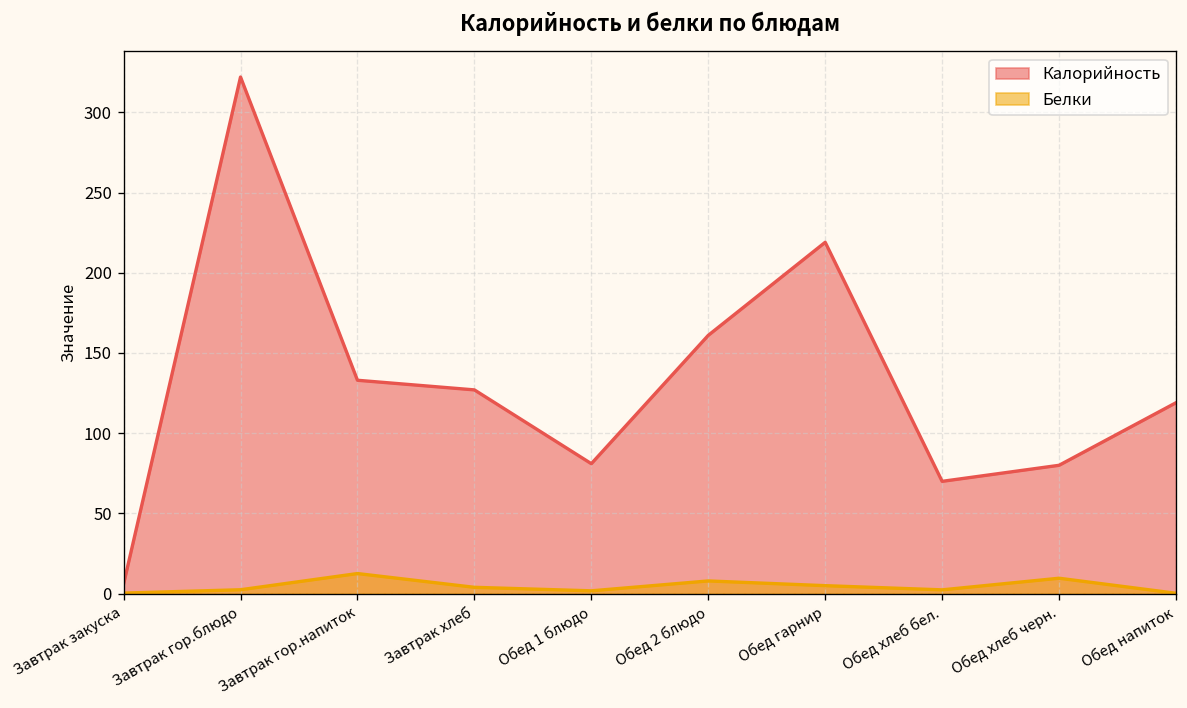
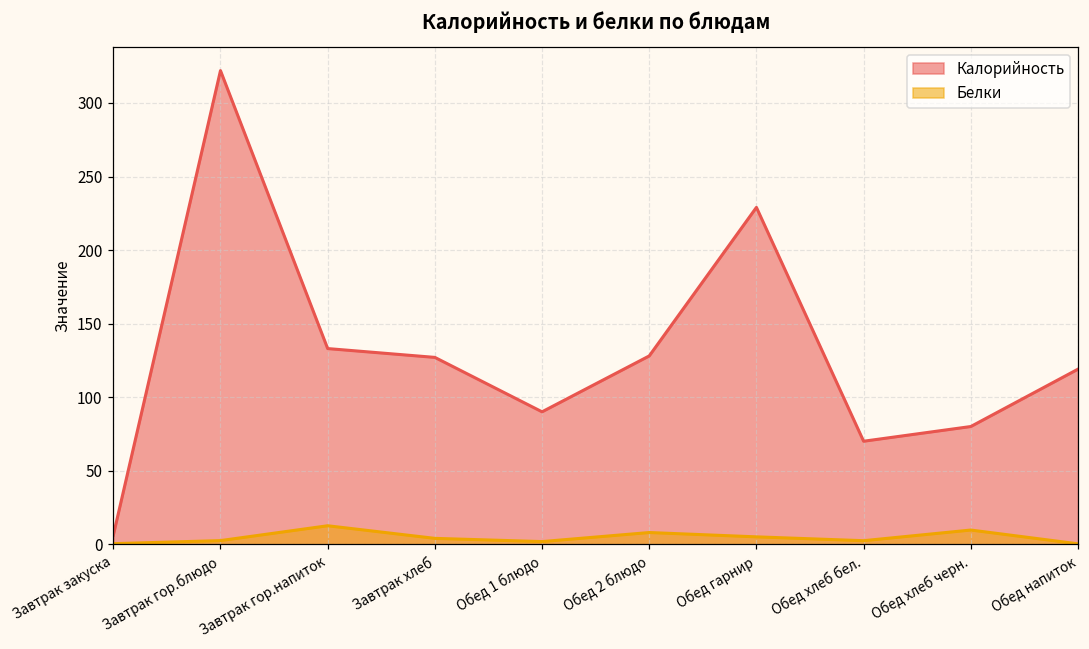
Калорийность, Обед 1 блюдо: 81 -> 90
Калорийность, Обед 2 блюдо: 161 -> 128
Калорийность, Обед гарнир: 219 -> 229
